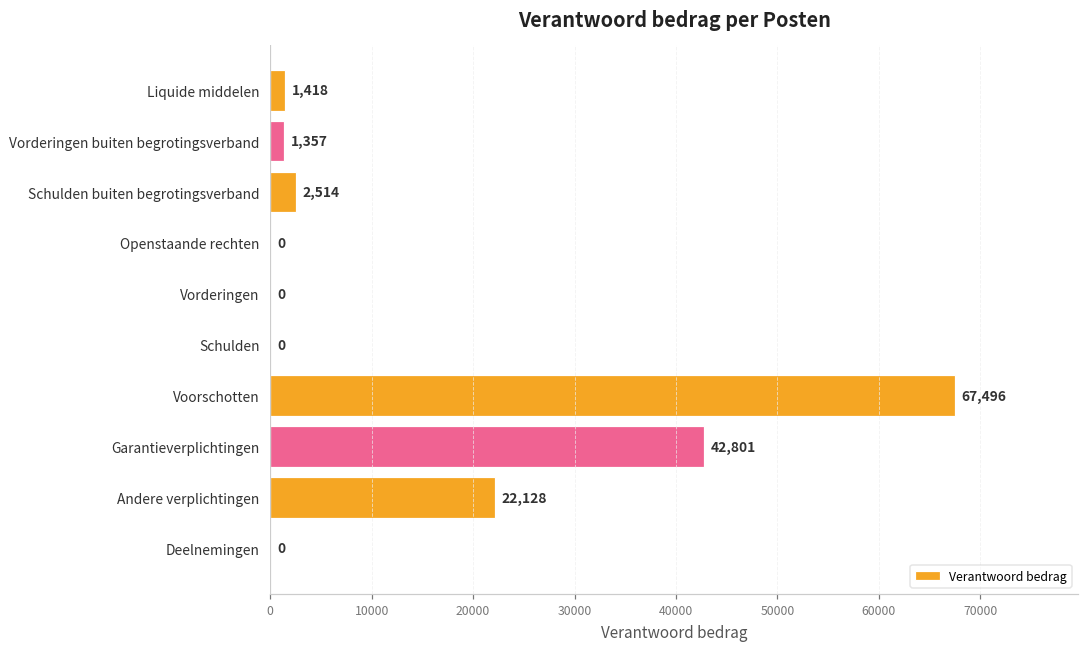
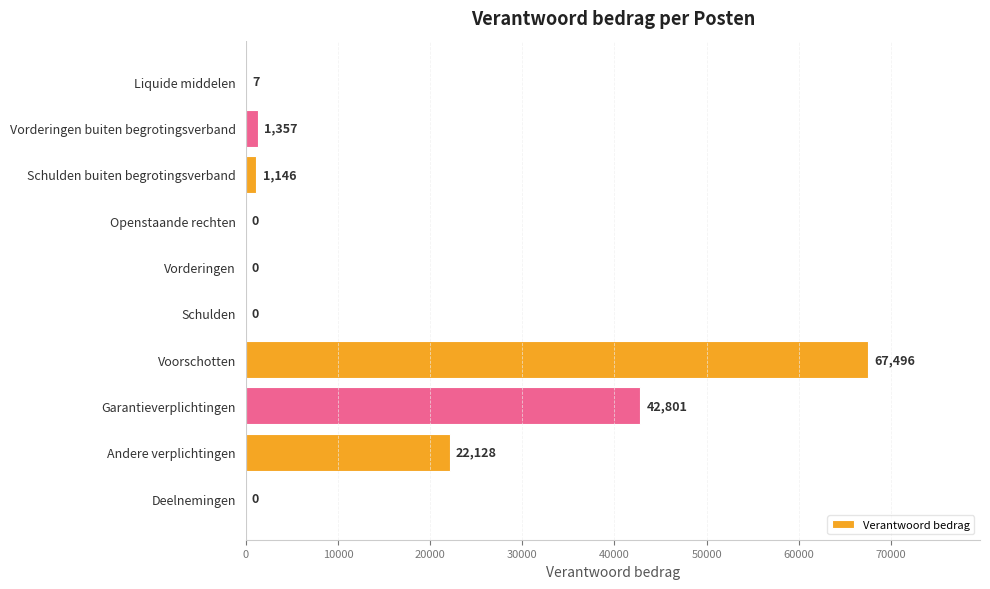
Liquide middelen: 1,418 -> 7
Schulden buiten begrotingsverband: 2,514 -> 1,146
